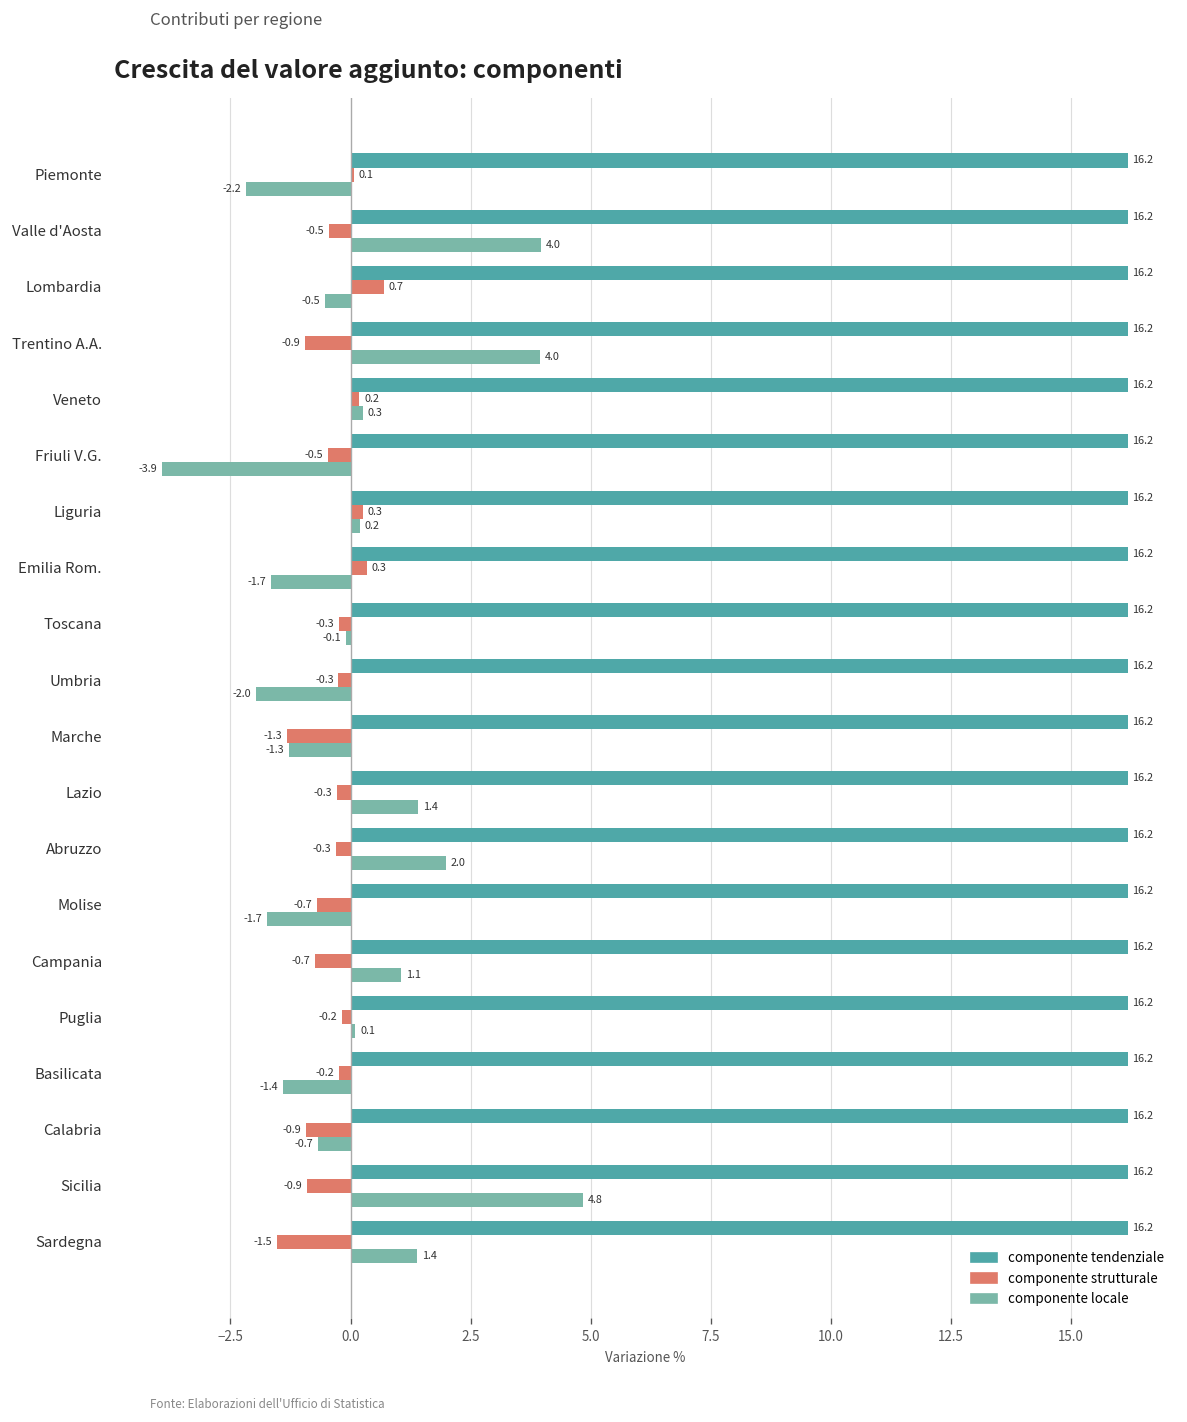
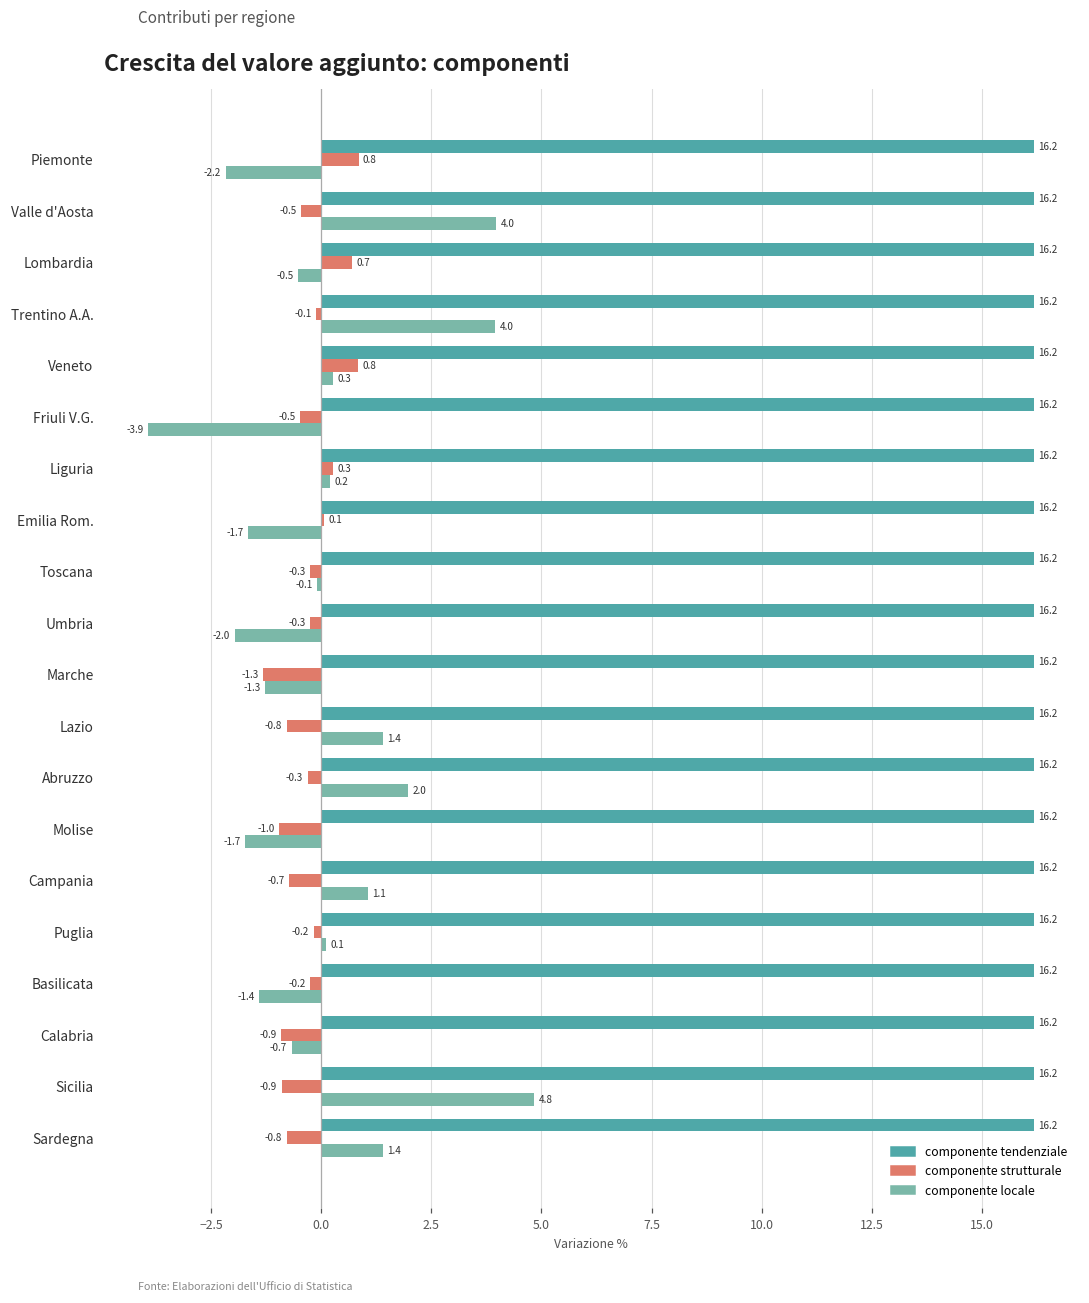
componente strutturale, Piemonte: 0.1 -> 0.8
componente strutturale, Trentino A.A.: -0.9 -> -0.1
componente strutturale, Veneto: 0.2 -> 0.8
componente strutturale, Emilia Rom.: 0.3 -> 0.1
componente strutturale, Lazio: -0.3 -> -0.8
componente strutturale, Molise: -0.7 -> -1.0
componente strutturale, Sardegna: -1.5 -> -0.8
